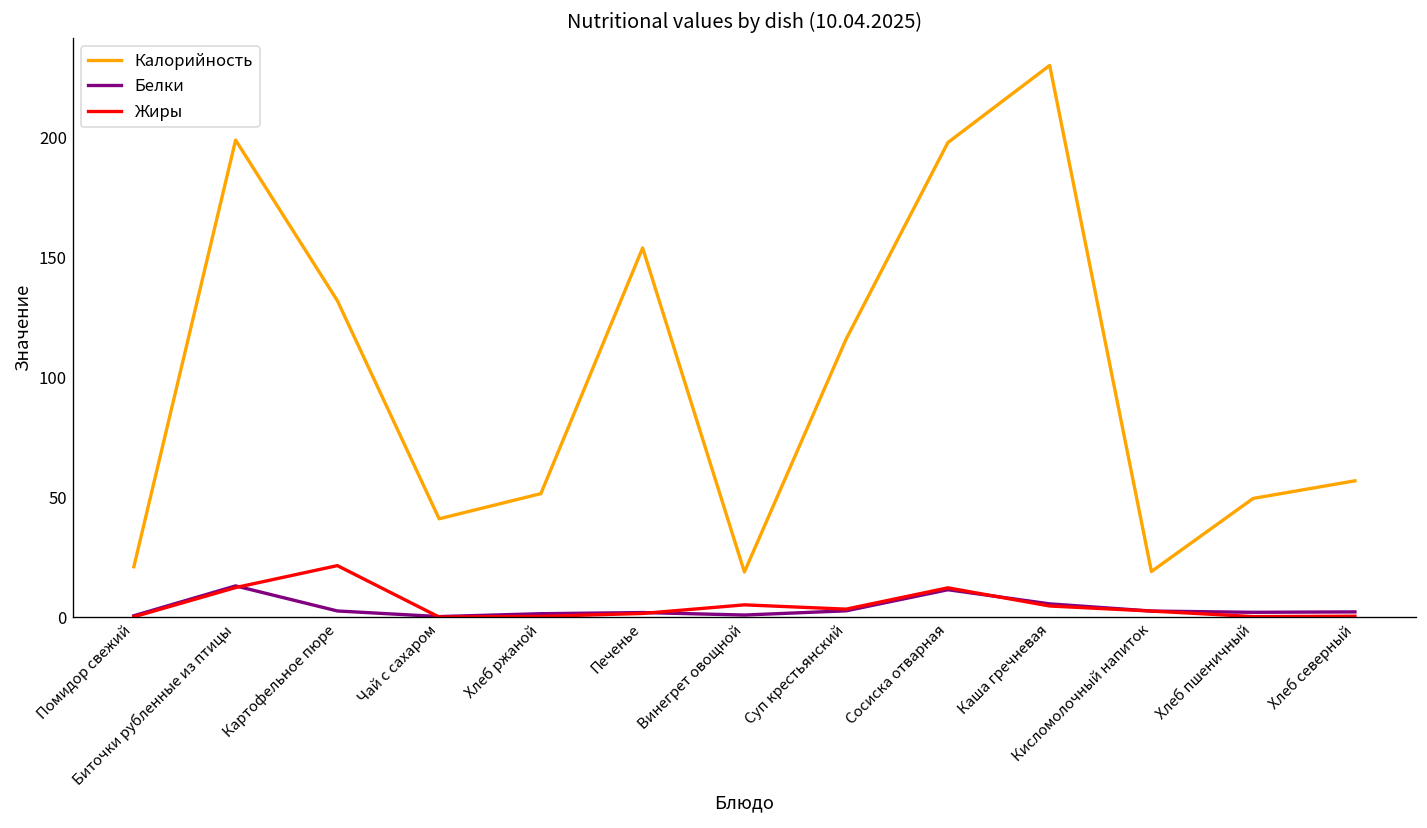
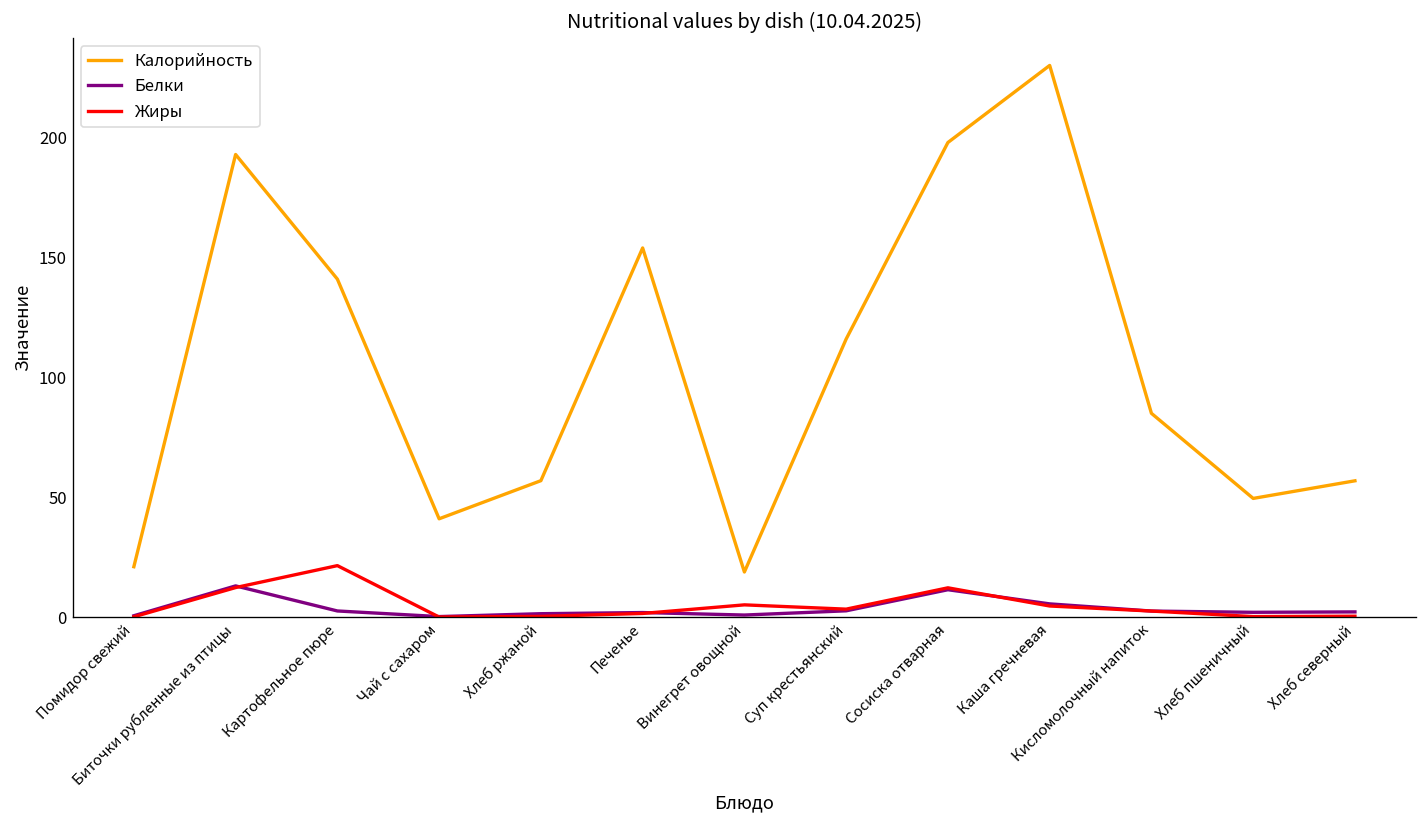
Калорийность, Биточки рубленные из птицы: 199 -> 193
Калорийность, Картофельное пюре: 132 -> 141
Калорийность, Хлеб ржаной: 52 -> 57
Калорийность, Кисломолочный напиток: 19 -> 85
